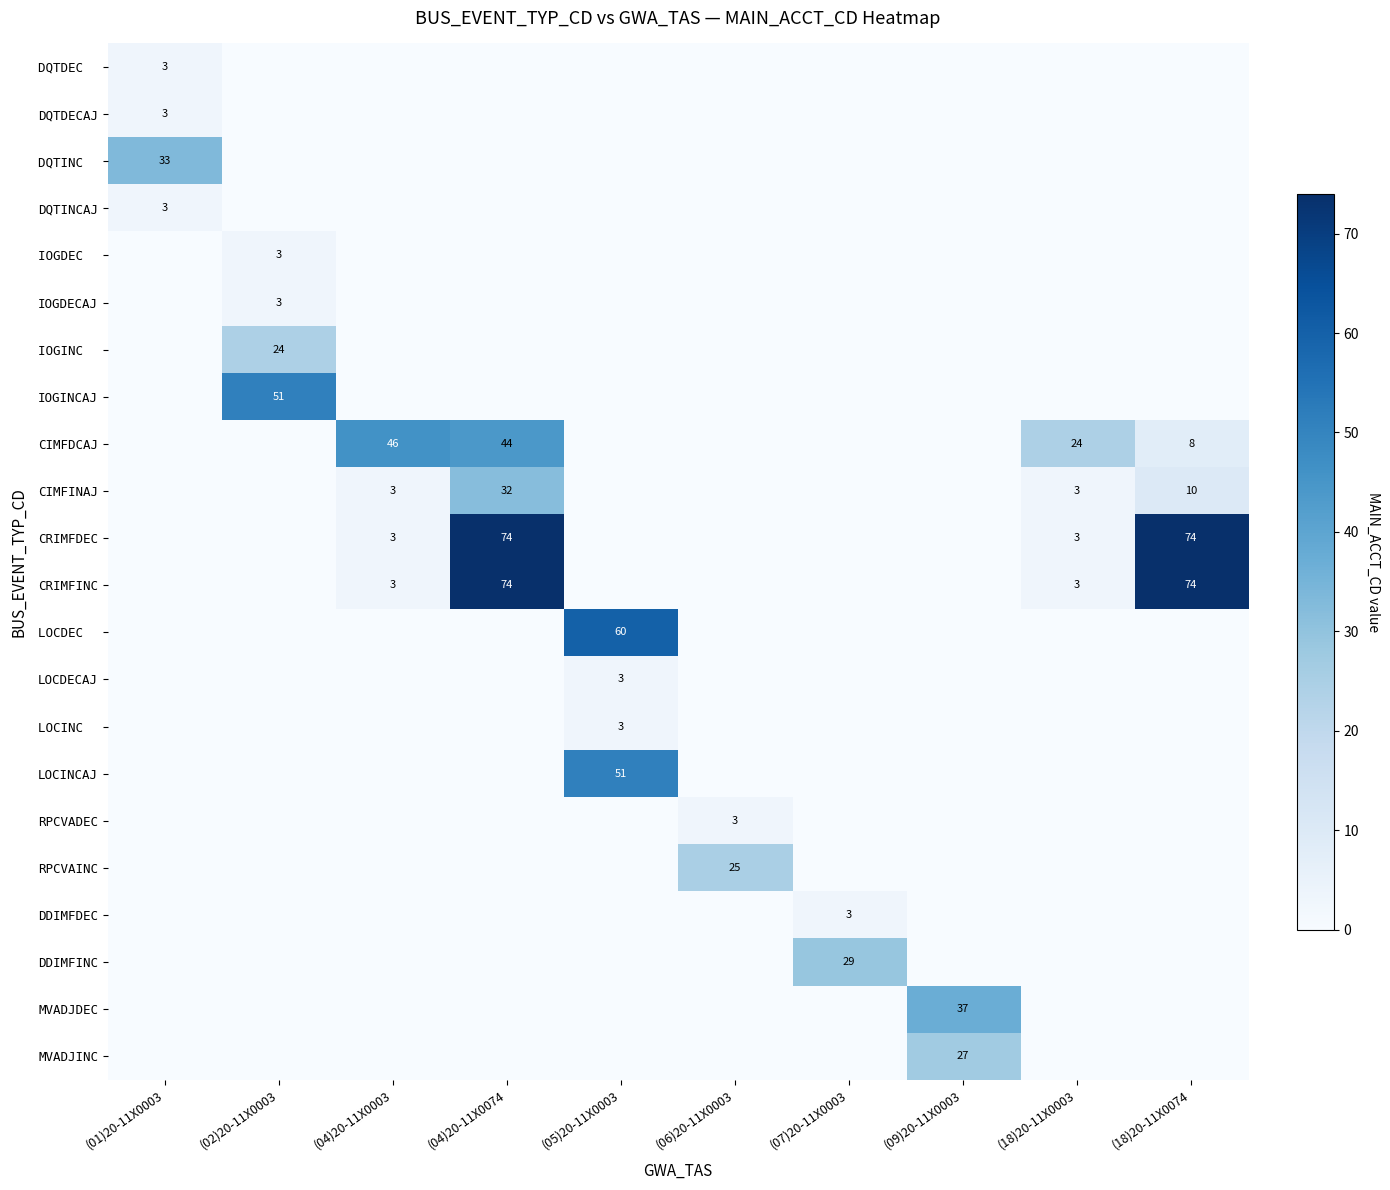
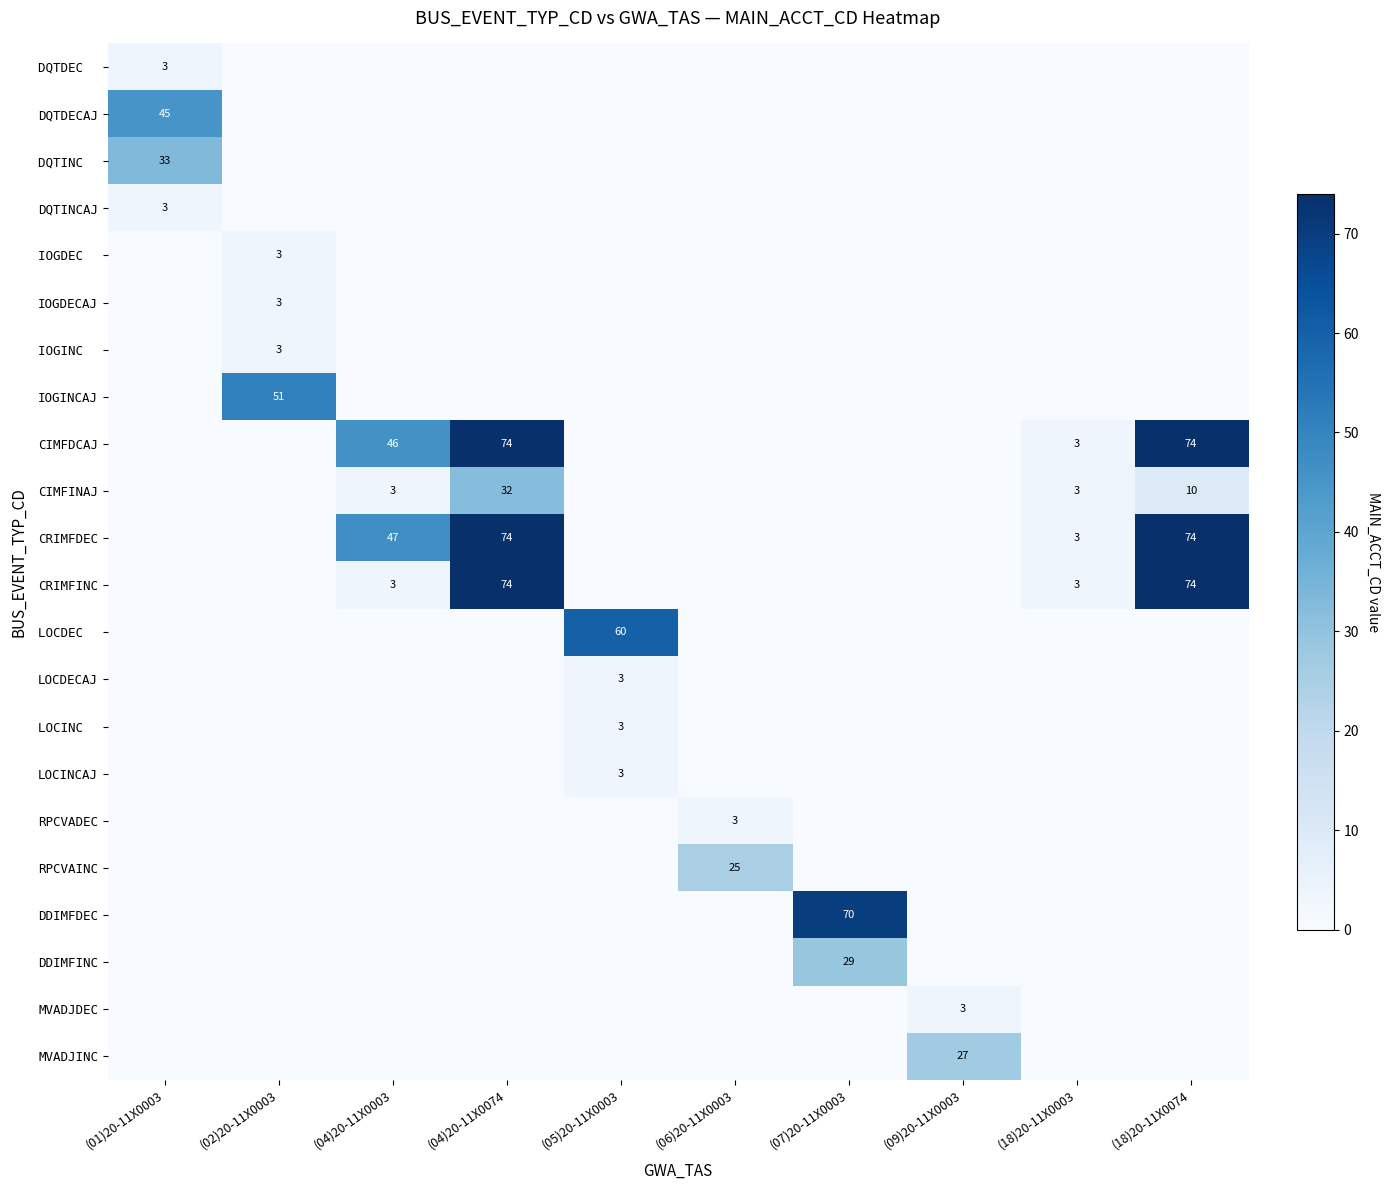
DQTDECAJ, (01)20-11X0003: 3 -> 45
IOGINC, (02)20-11X0003: 24 -> 3
CIMFDCAJ, (04)20-11X0074: 44 -> 74
CIMFDCAJ, (18)20-11X0003: 24 -> 3
CIMFDCAJ, (18)20-11X0074: 8 -> 74
CRIMFDEC, (04)20-11X0003: 3 -> 47
LOCINCAJ, (05)20-11X0003: 51 -> 3
DDIMFDEC, (07)20-11X0003: 3 -> 70
MVADJDEC, (09)20-11X0003: 37 -> 3
